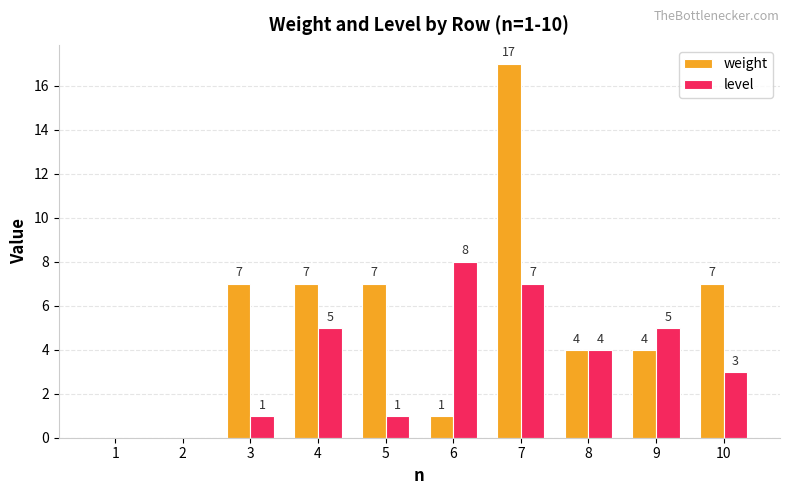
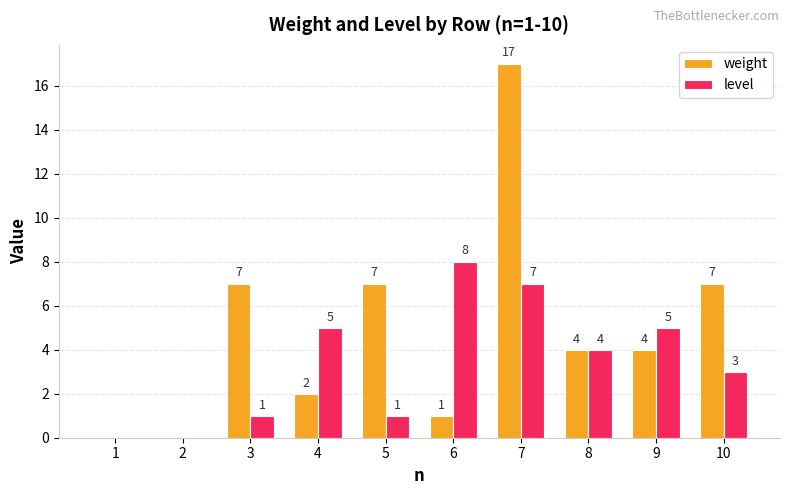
weight, 4: 7 -> 2
